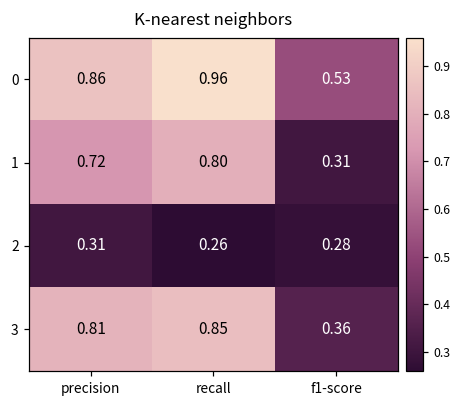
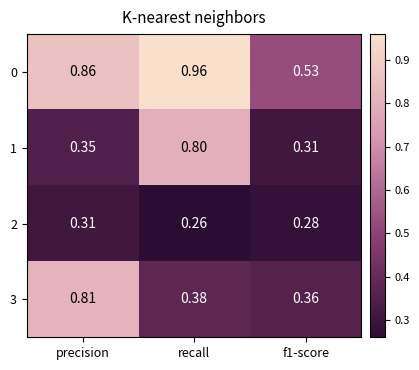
1, precision: 0.72 -> 0.35
3, recall: 0.85 -> 0.38
